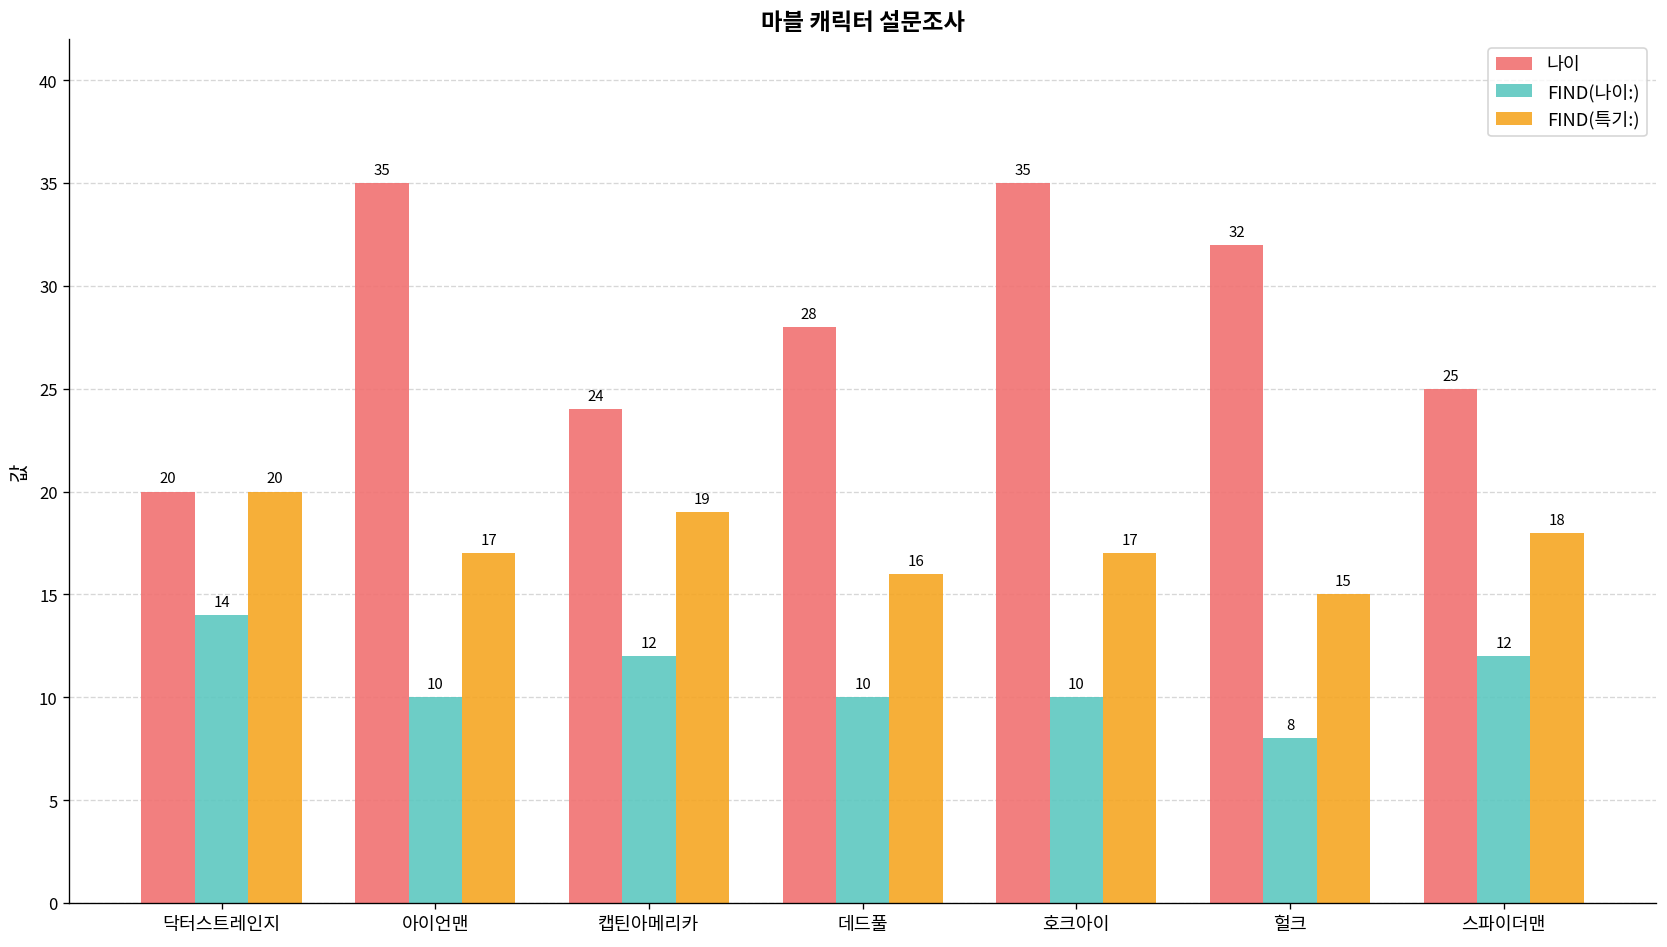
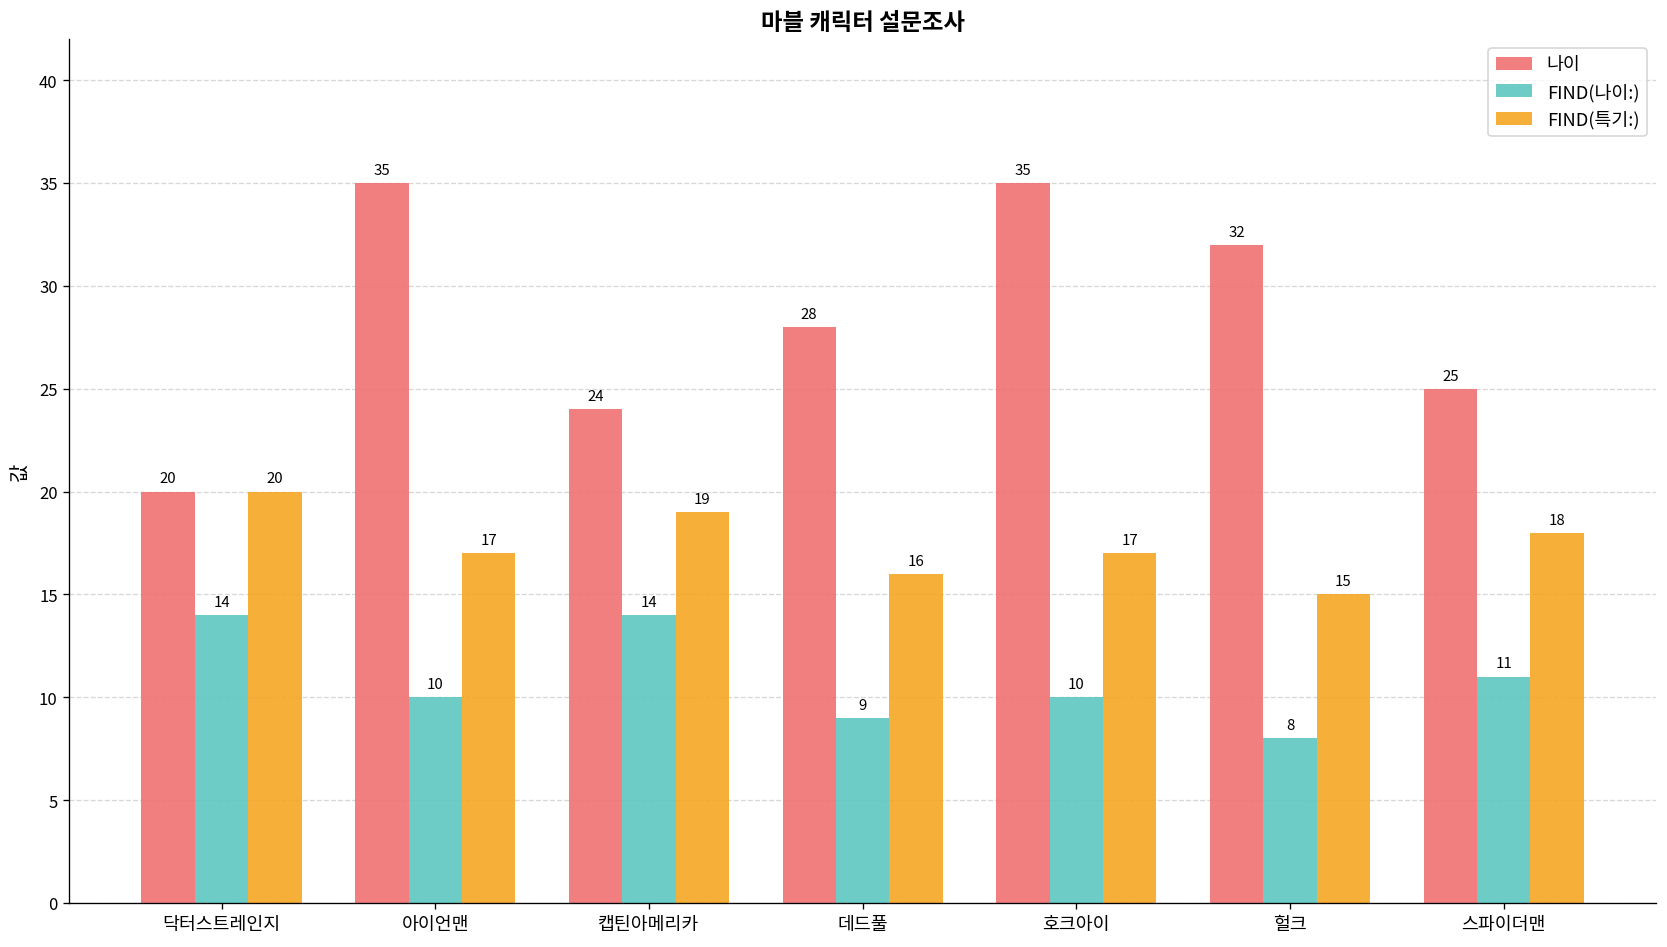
FIND(나이:), 캡틴아메리카: 12 -> 14
FIND(나이:), 데드풀: 10 -> 9
FIND(나이:), 스파이더맨: 12 -> 11
